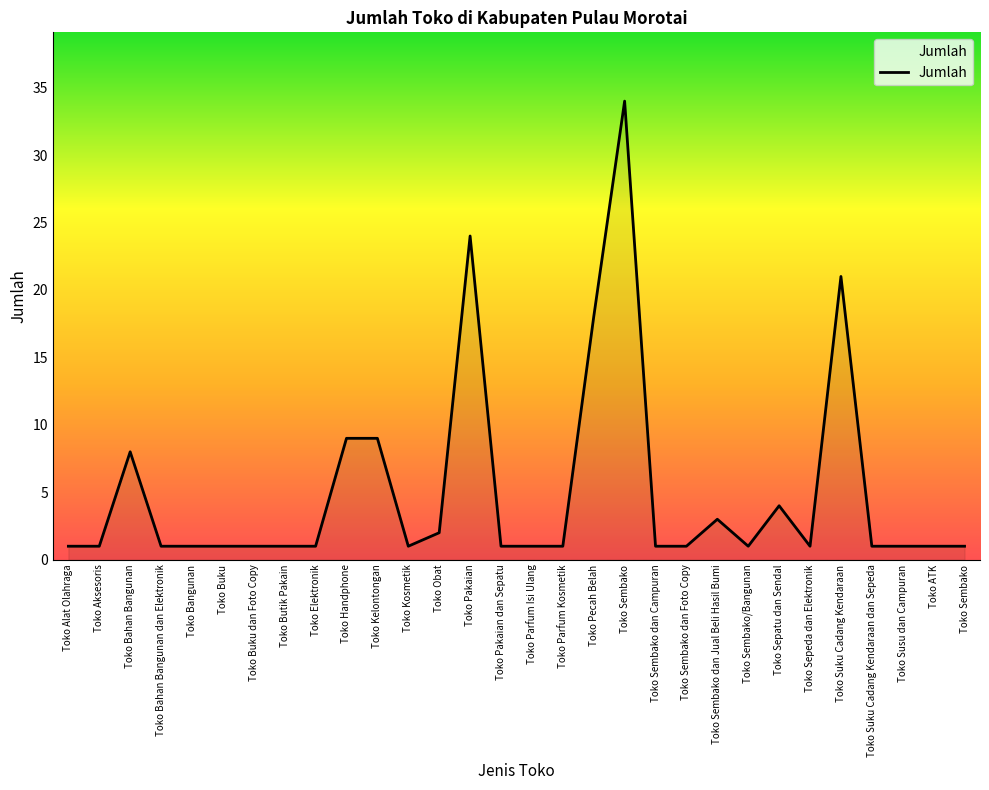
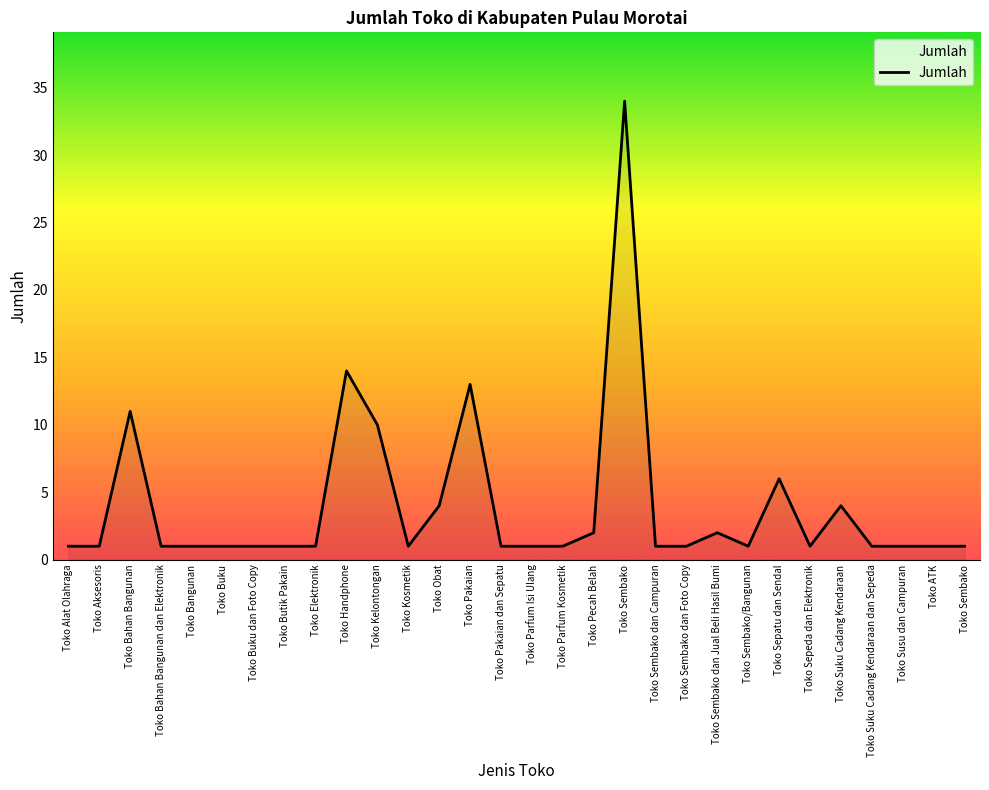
Toko Bahan Bangunan: 8 -> 11
Toko Handphone: 9 -> 14
Toko Kelontongan: 9 -> 10
Toko Obat: 2 -> 4
Toko Pakaian: 24 -> 13
Toko Pecah Belah: 18 -> 2
Toko Sembako dan Jual Beli Hasil Bumi: 3 -> 2
Toko Sepatu dan Sendal: 4 -> 6
Toko Suku Cadang Kendaraan: 21 -> 4
